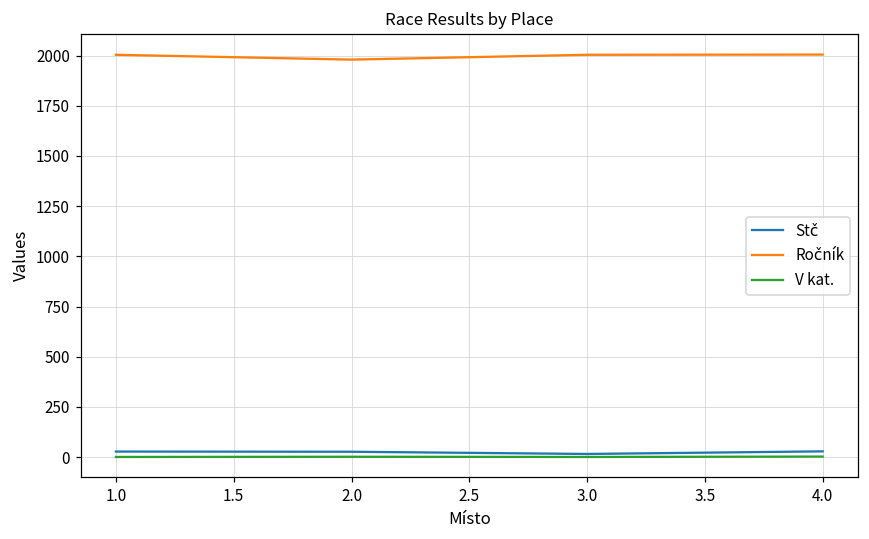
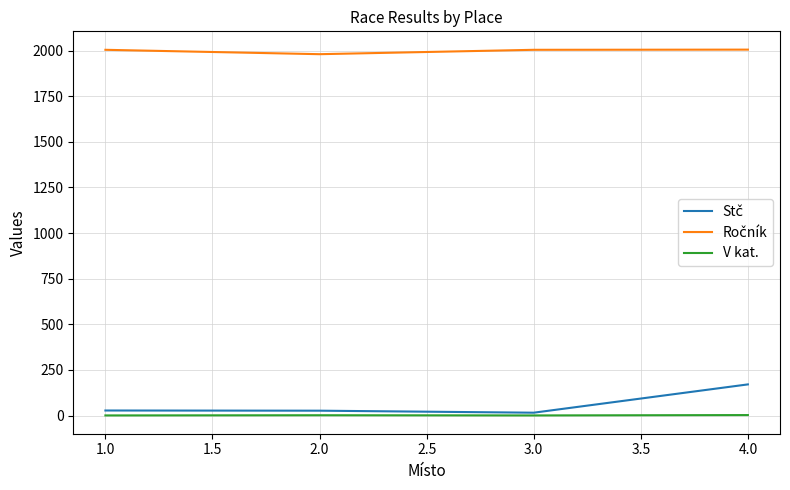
Stč, 4.0: 30 -> 170
